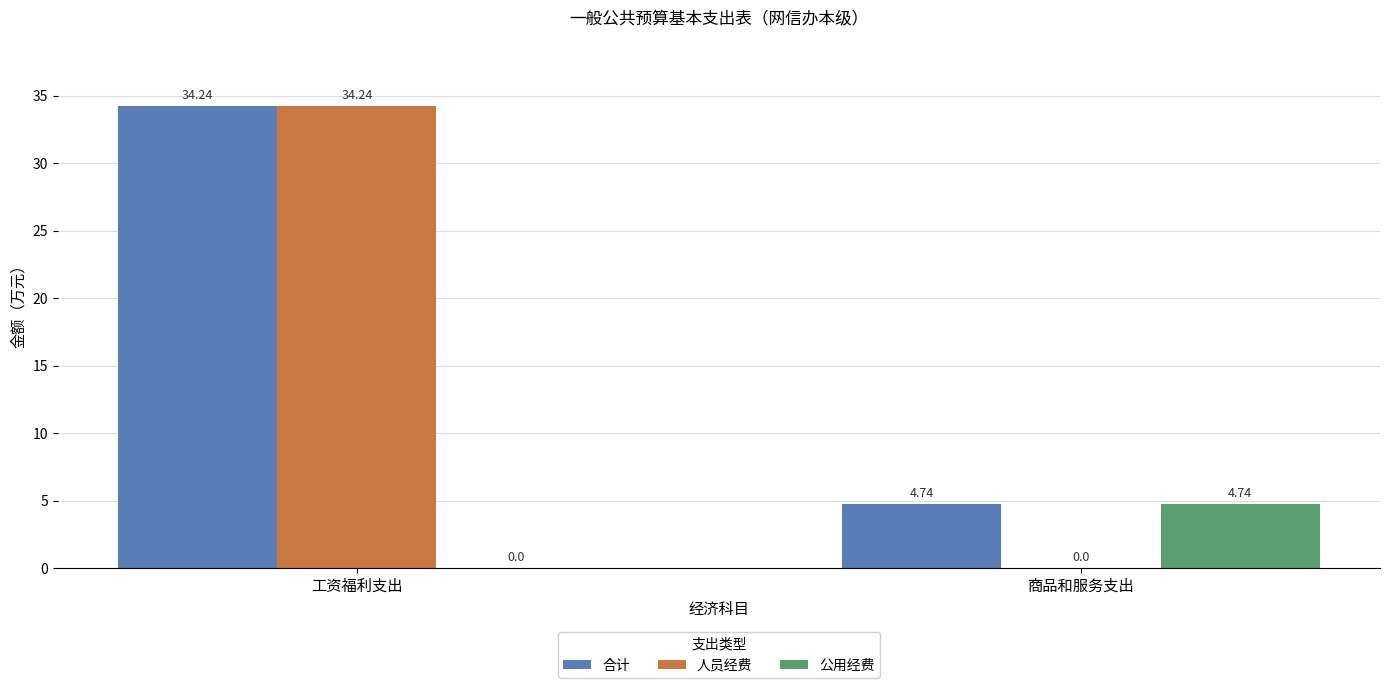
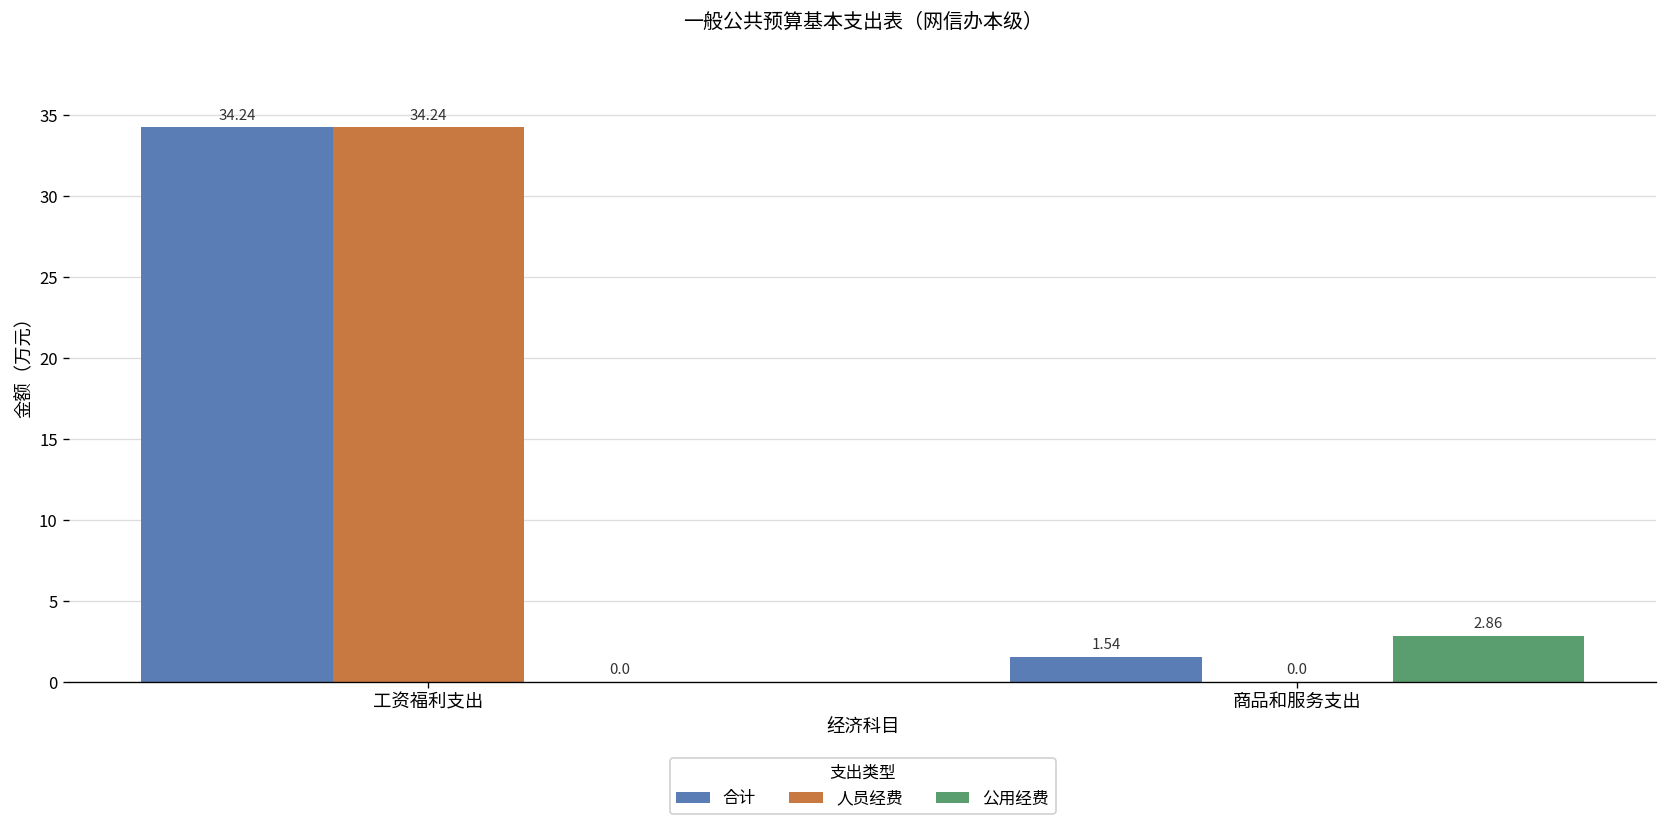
合计, 商品和服务支出: 4.74 -> 1.54
公用经费, 商品和服务支出: 4.74 -> 2.86
